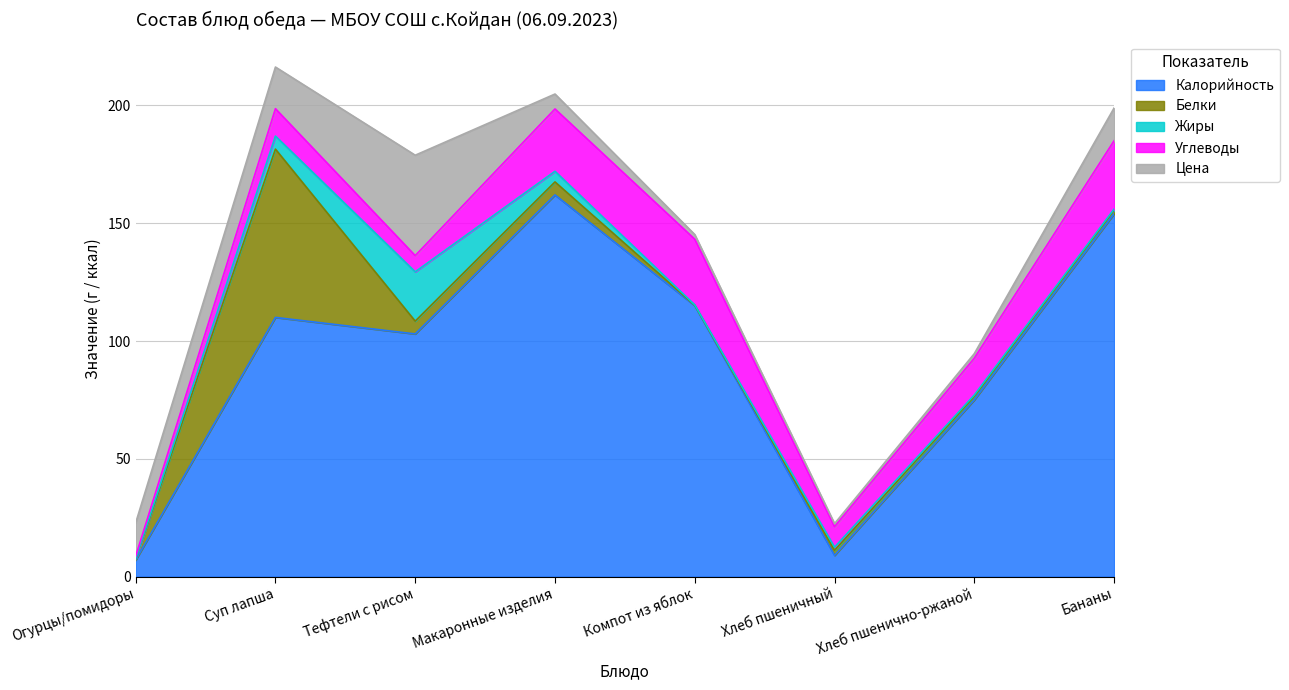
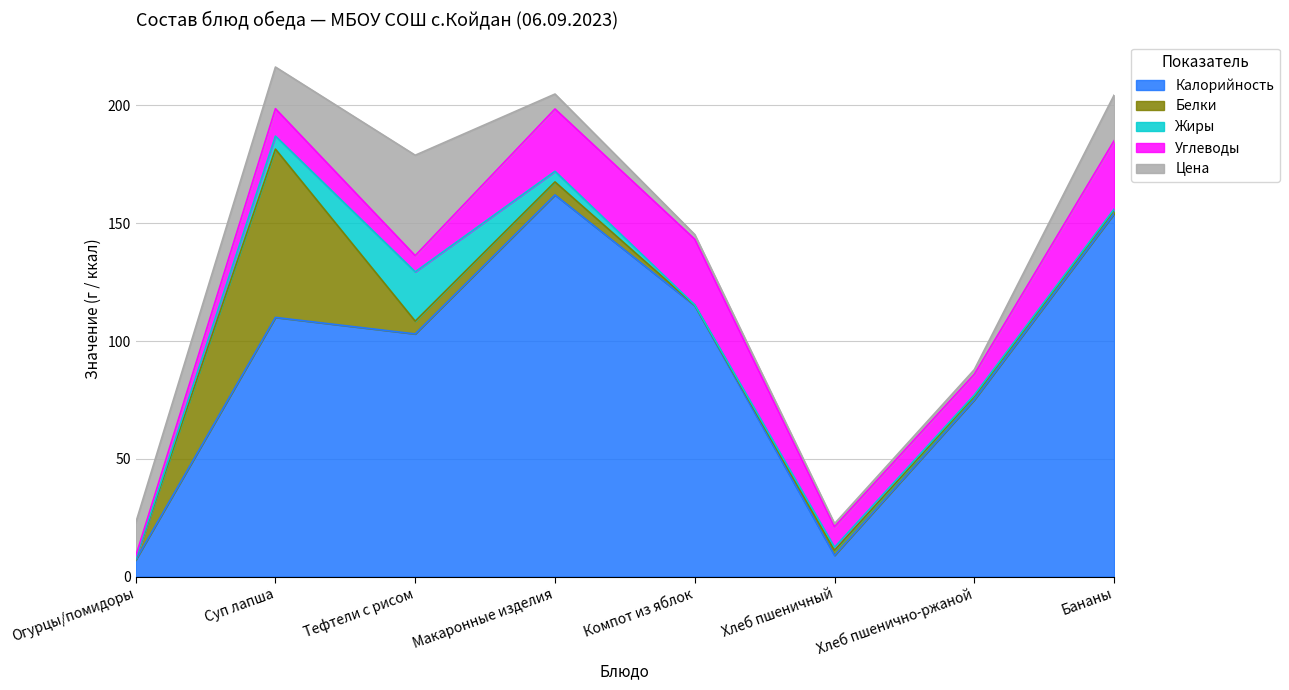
Углеводы, Хлеб пшенично-ржаной: 16 -> 9
Цена, Бананы: 14 -> 19
